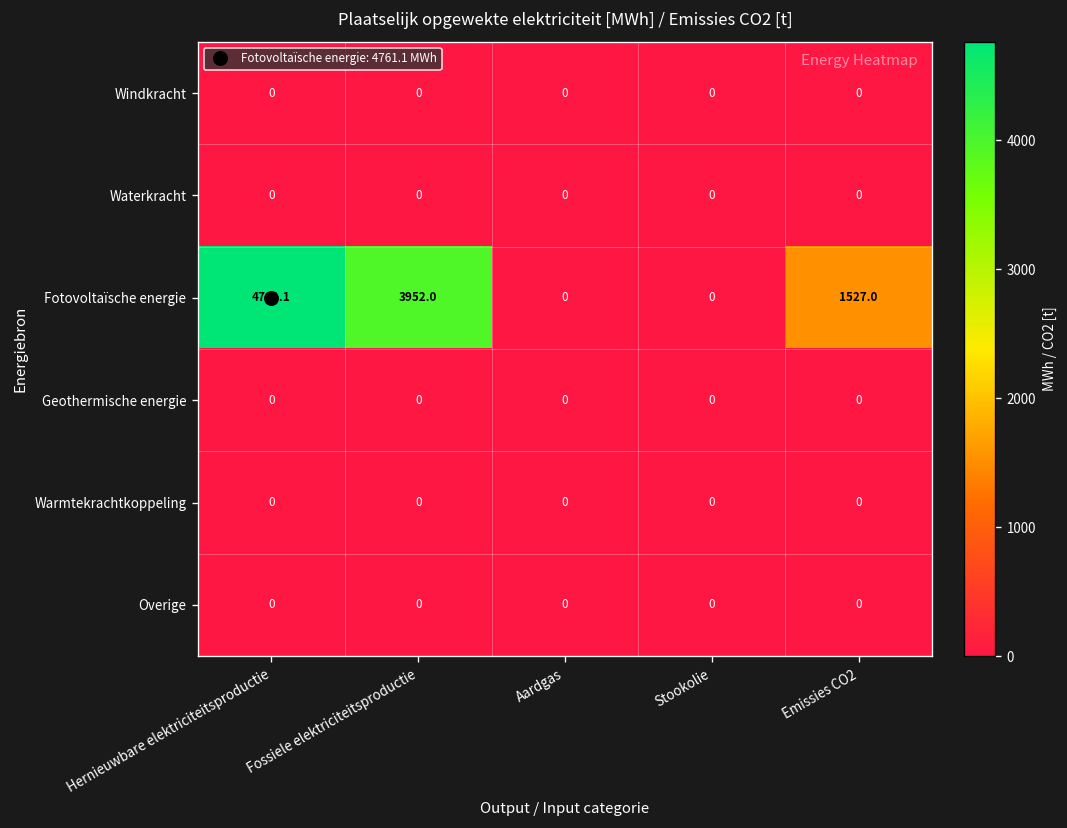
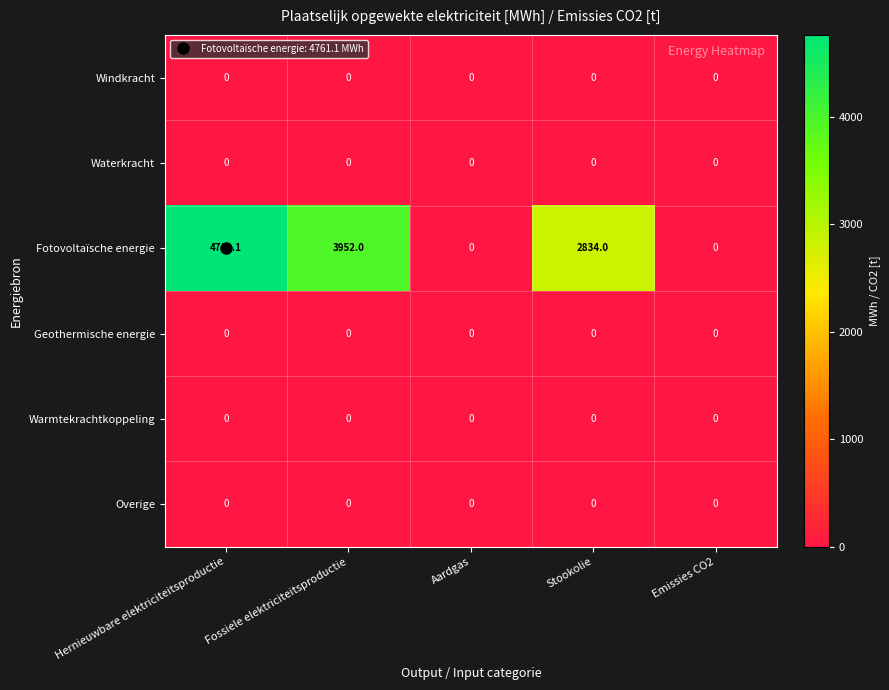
Fotovoltaïsche energie, Stookolie: 0 -> 2834.0
Fotovoltaïsche energie, Emissies CO2: 1527.0 -> 0
